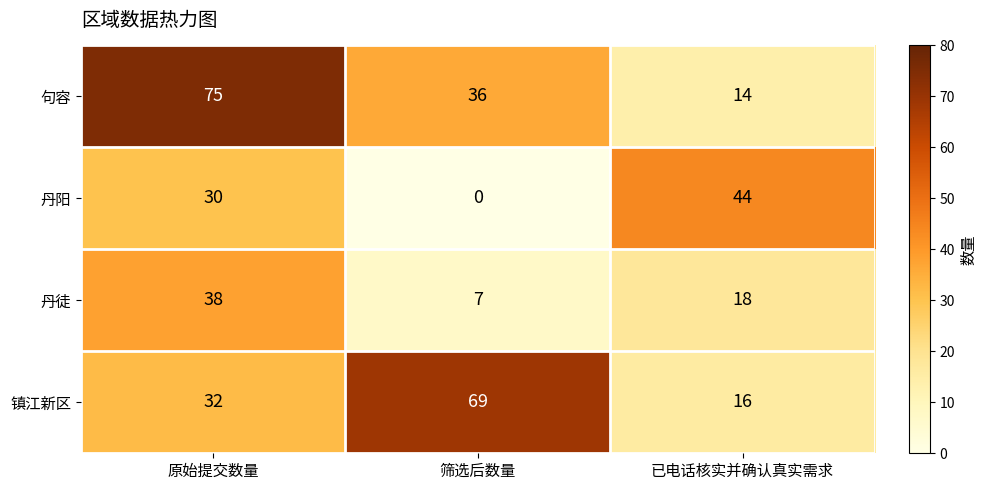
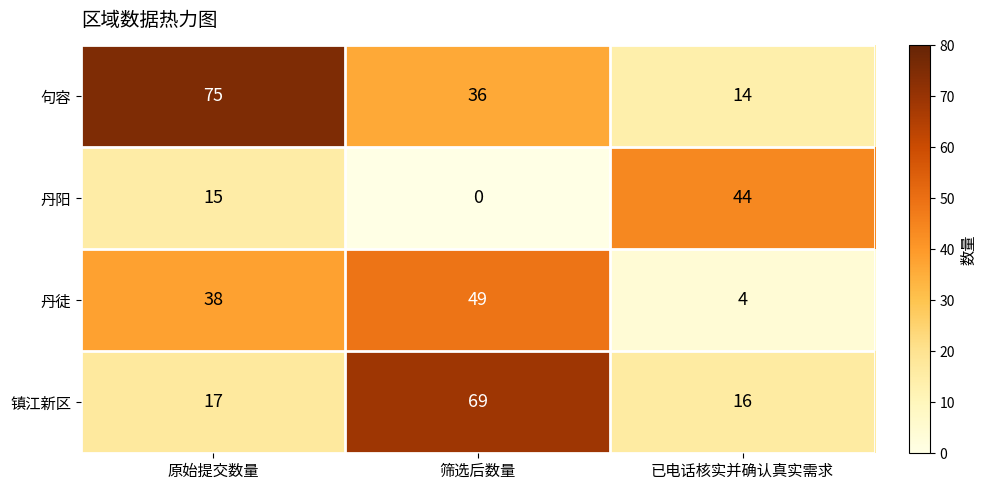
丹阳, 原始提交数量: 30 -> 15
丹徒, 筛选后数量: 7 -> 49
丹徒, 已电话核实并确认真实需求: 18 -> 4
镇江新区, 原始提交数量: 32 -> 17
